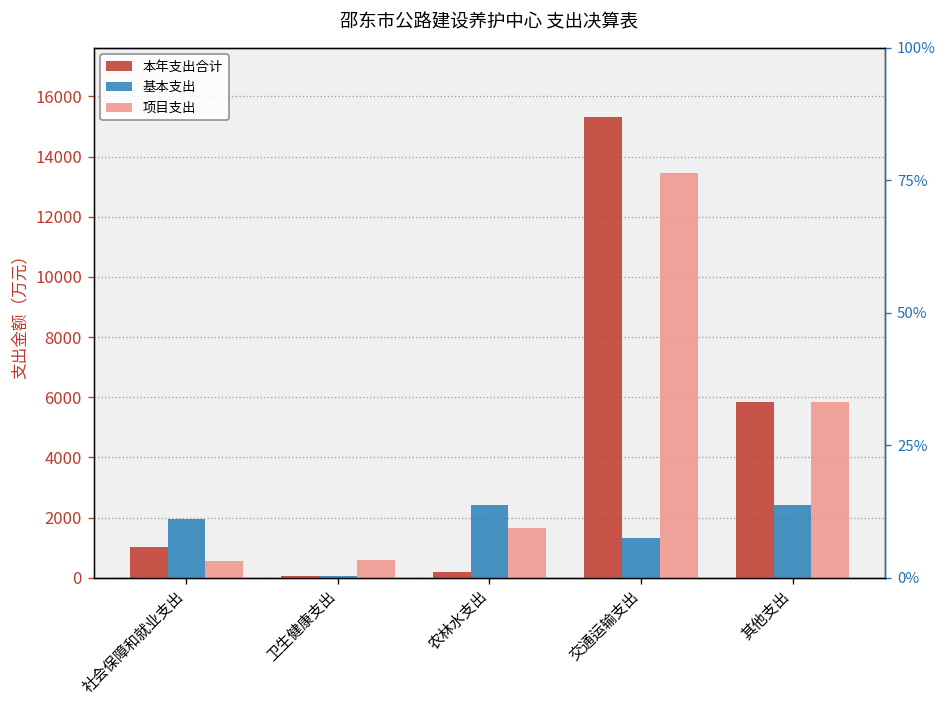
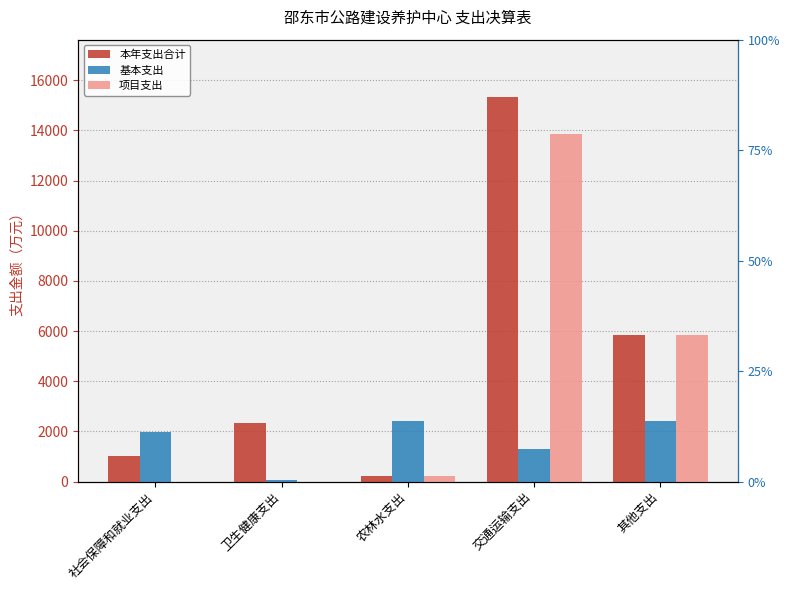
项目支出, 社会保障和就业支出: 500 -> 0
本年支出合计, 卫生健康支出: 100 -> 2300
项目支出, 卫生健康支出: 600 -> 0
项目支出, 农林水支出: 1700 -> 200
项目支出, 交通运输支出: 13500 -> 13900
